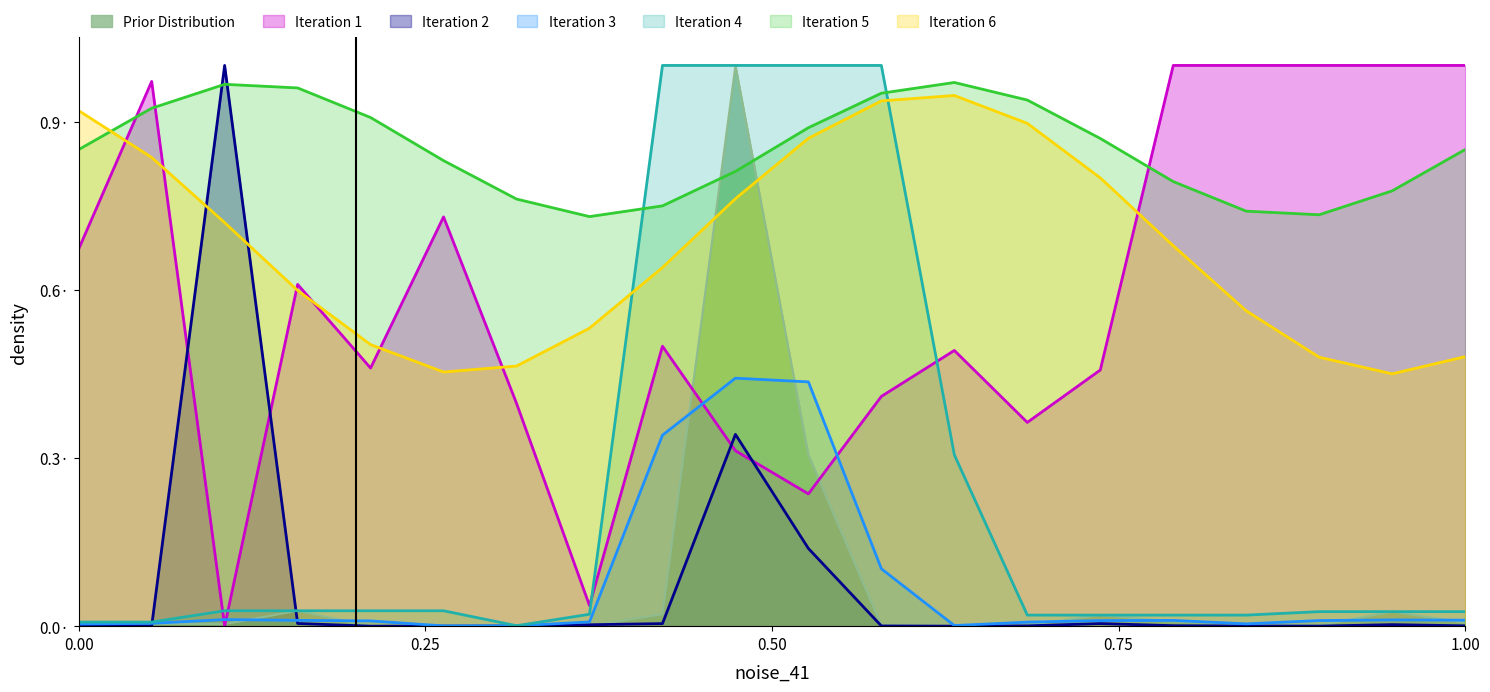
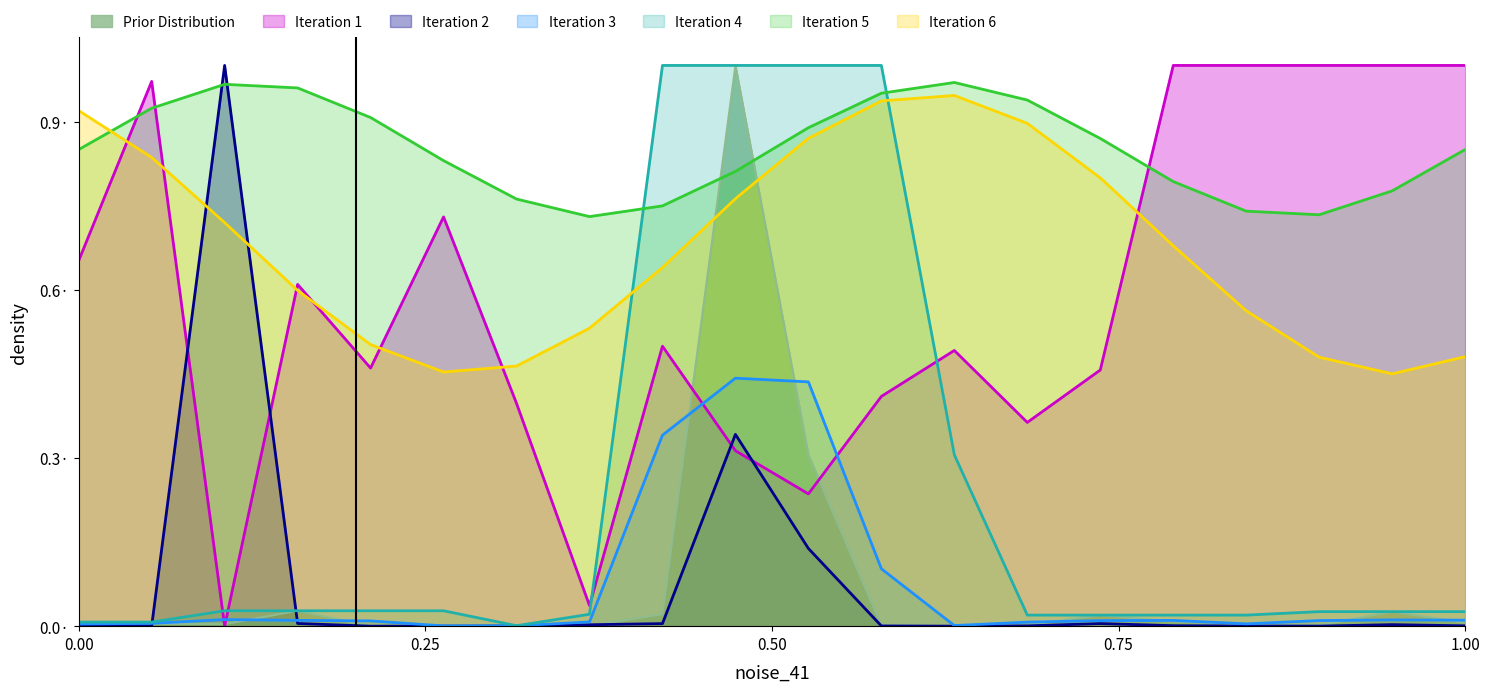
Iteration 1, 0.00: 0.67· -> 0.65·
